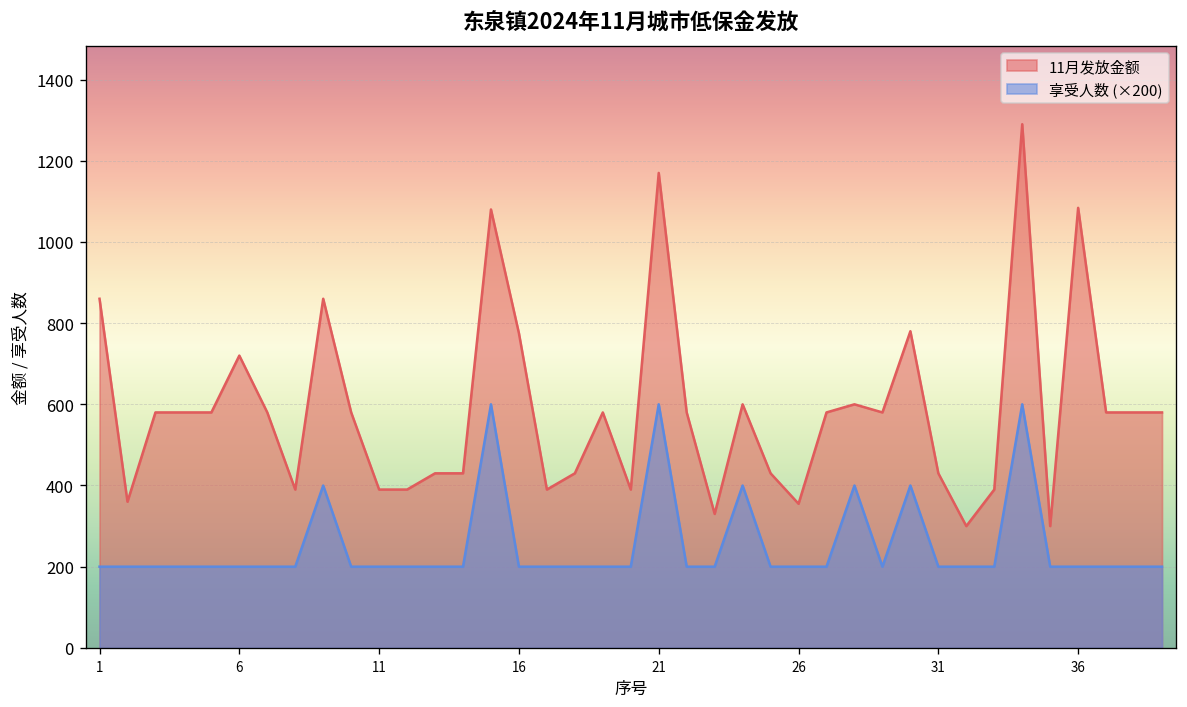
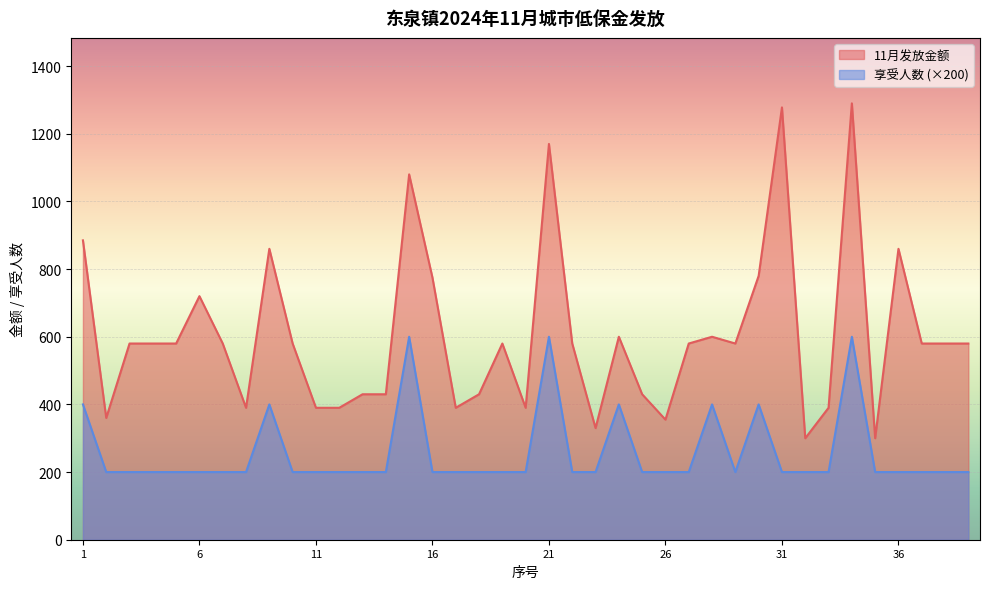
11月发放金额, 1: 860 -> 890
享受人数 (×200), 1: 200 -> 400
11月发放金额, 31: 430 -> 1280
11月发放金额, 36: 1080 -> 860
